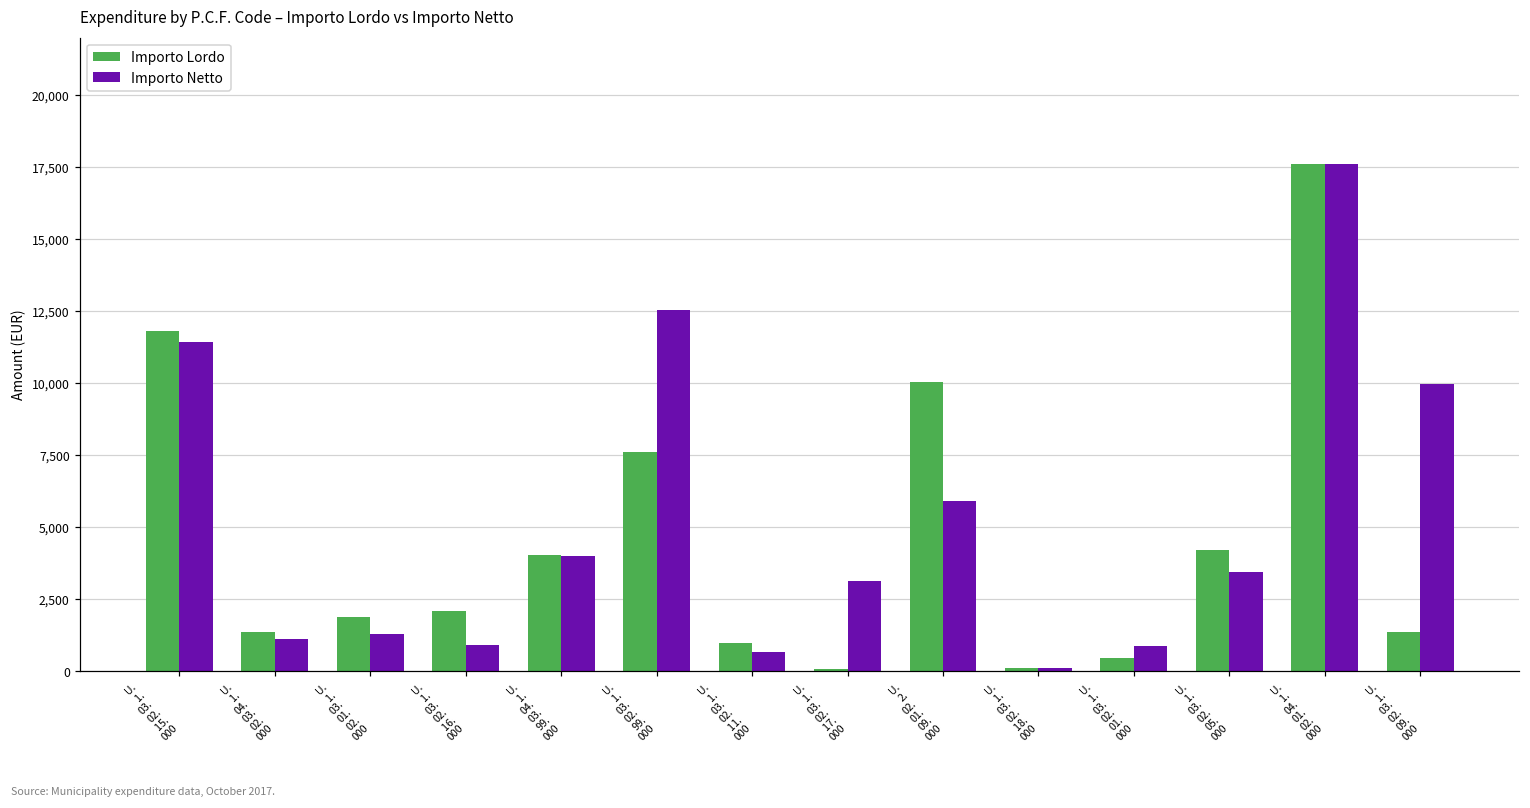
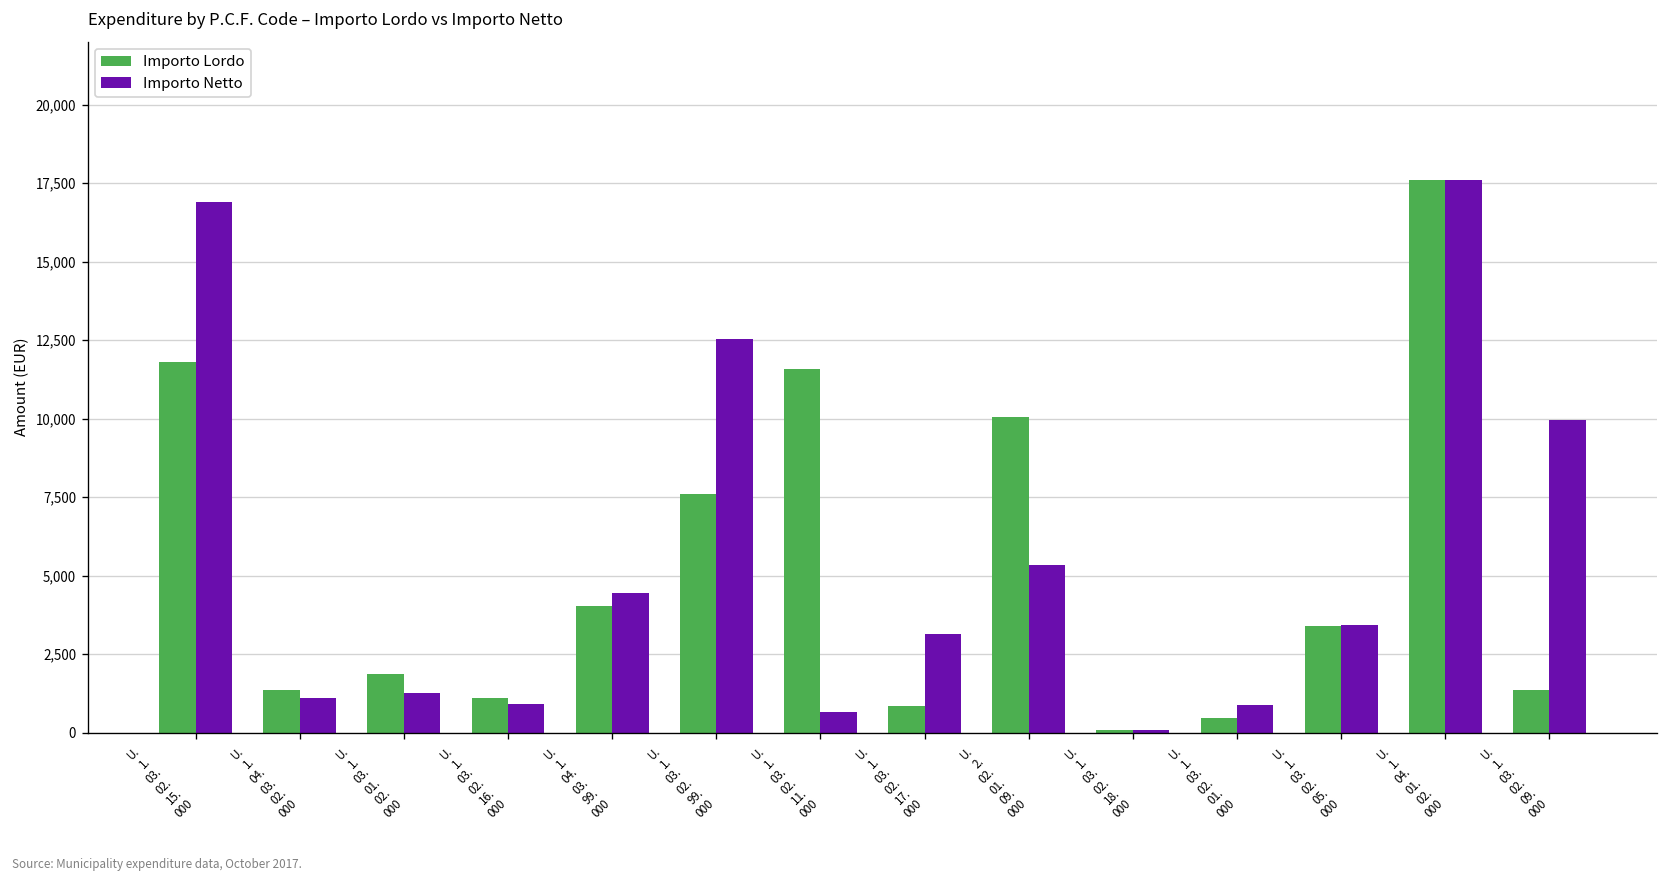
Importo Netto, U. 1. 03. 02. 15. 000: 11,400 -> 16,900
Importo Lordo, U. 1. 03. 02. 16. 000: 2,100 -> 1,100
Importo Netto, U. 1. 04. 03. 99. 000: 4,000 -> 4,500
Importo Lordo, U. 1. 03. 02. 11. 000: 1,000 -> 11,600
Importo Lordo, U. 1. 03. 02. 17. 000: 100 -> 800
Importo Netto, U. 2. 02. 01. 09. 000: 5,900 -> 5,300
Importo Lordo, U. 1. 03. 02. 05. 000: 4,200 -> 3,400
